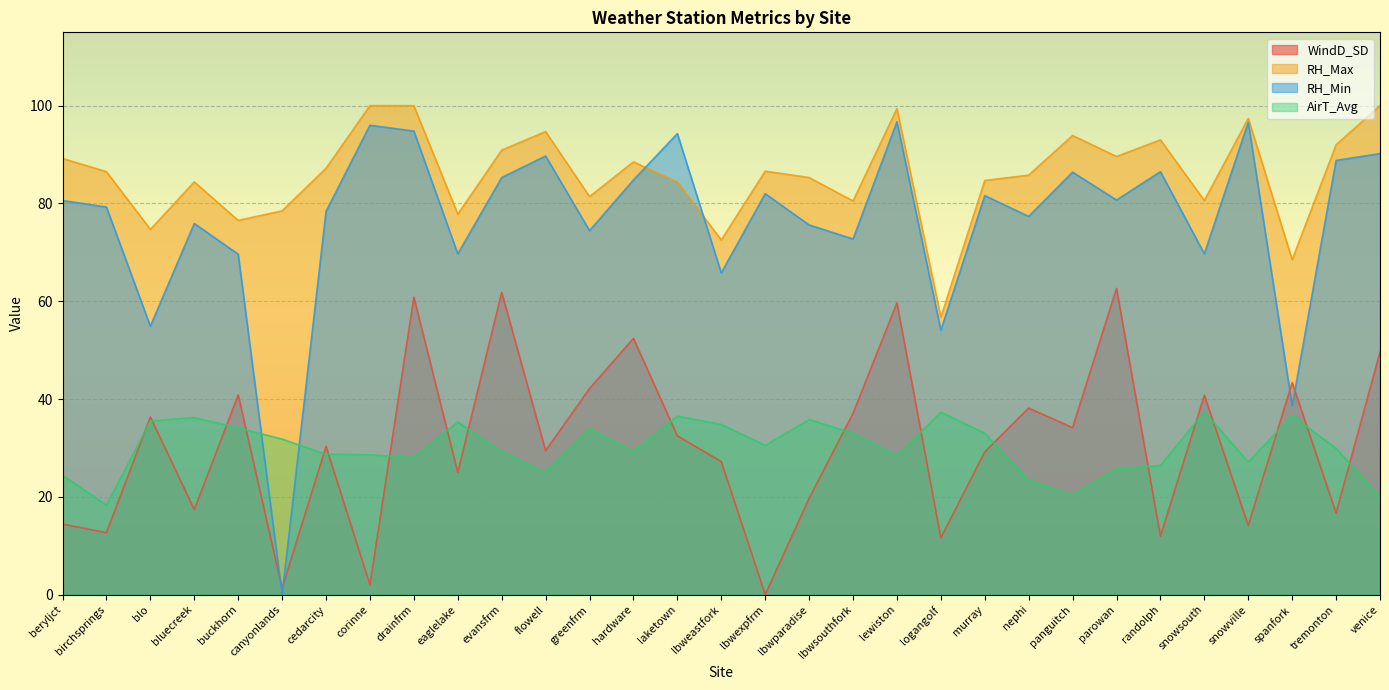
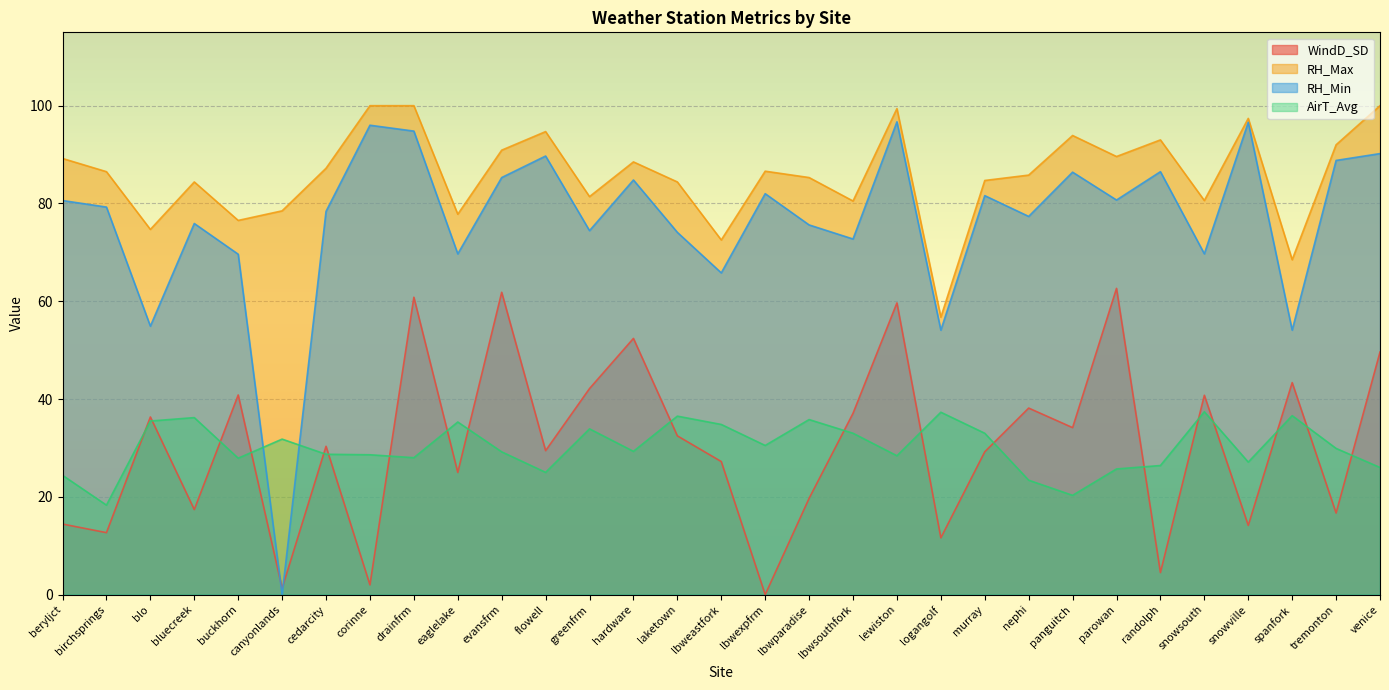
AirT_Avg, buckhorn: 34 -> 28
RH_Min, laketown: 94 -> 74
WindD_SD, randolph: 12 -> 5
RH_Min, spanfork: 39 -> 54
AirT_Avg, venice: 20 -> 26
